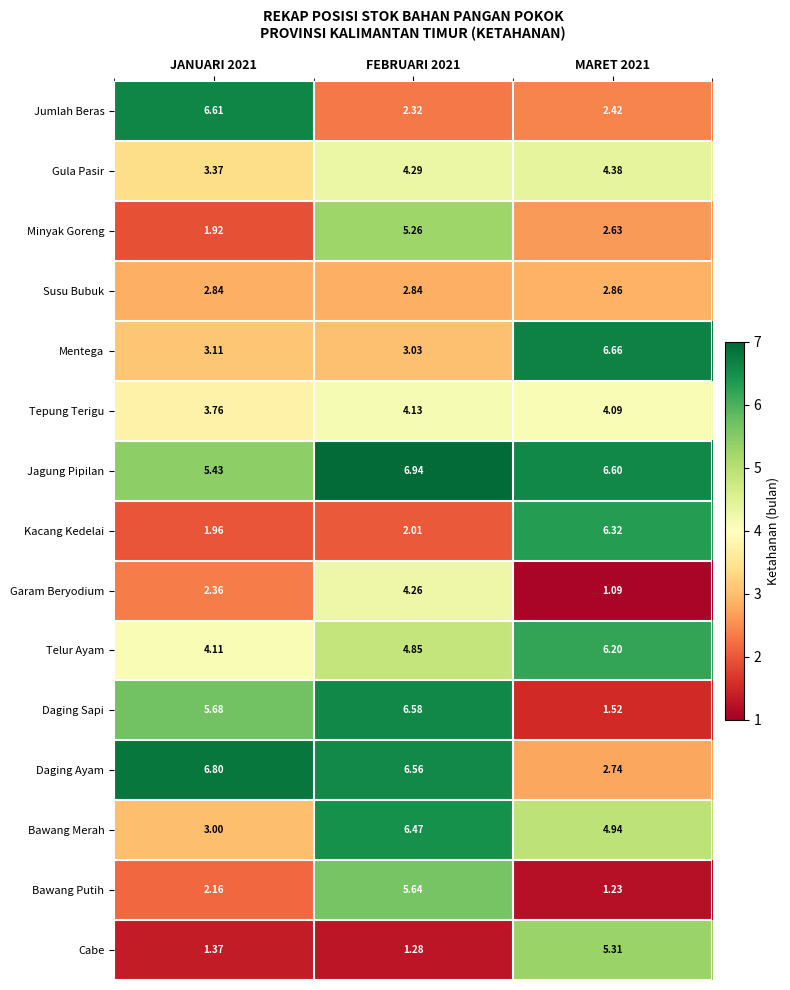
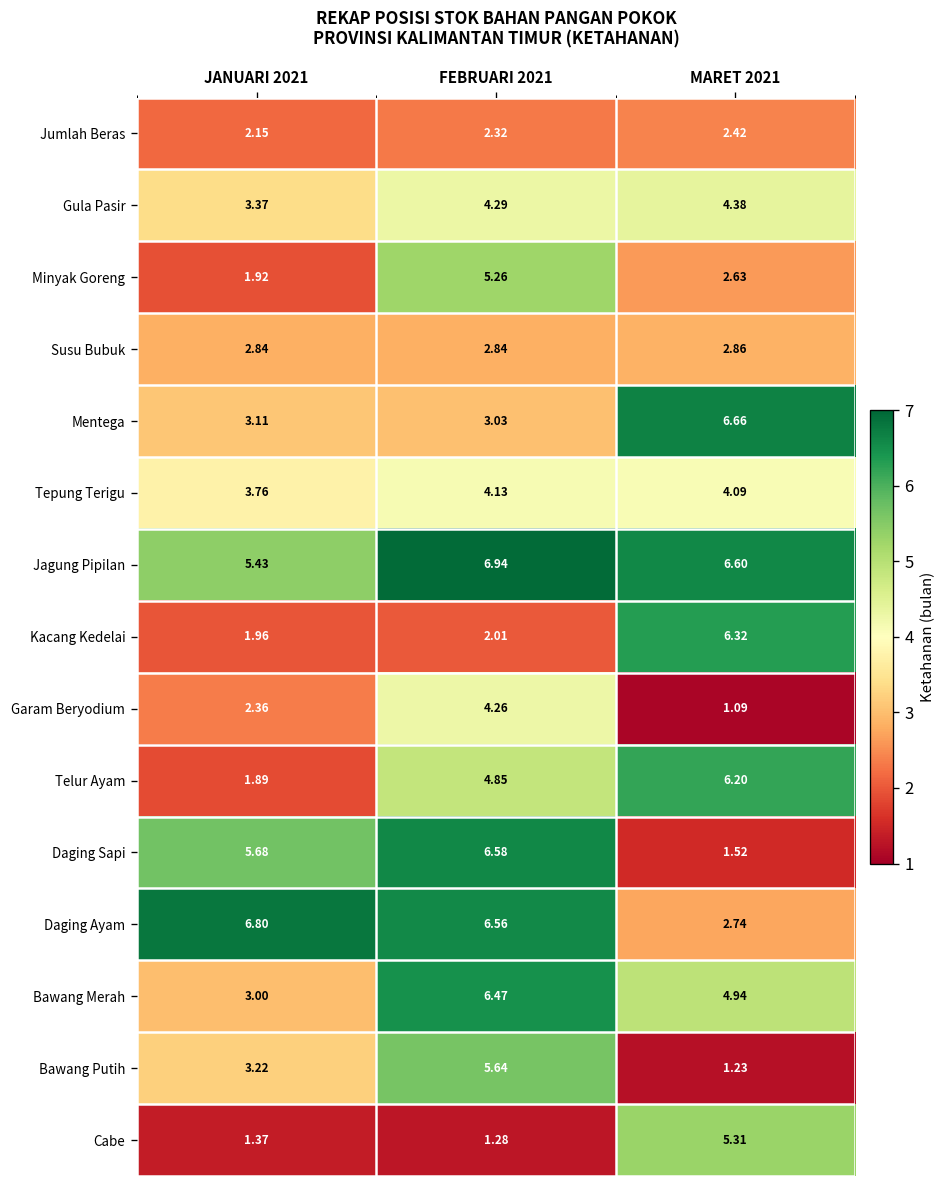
Jumlah Beras, JANUARI 2021: 6.61 -> 2.15
Telur Ayam, JANUARI 2021: 4.11 -> 1.89
Bawang Putih, JANUARI 2021: 2.16 -> 3.22
